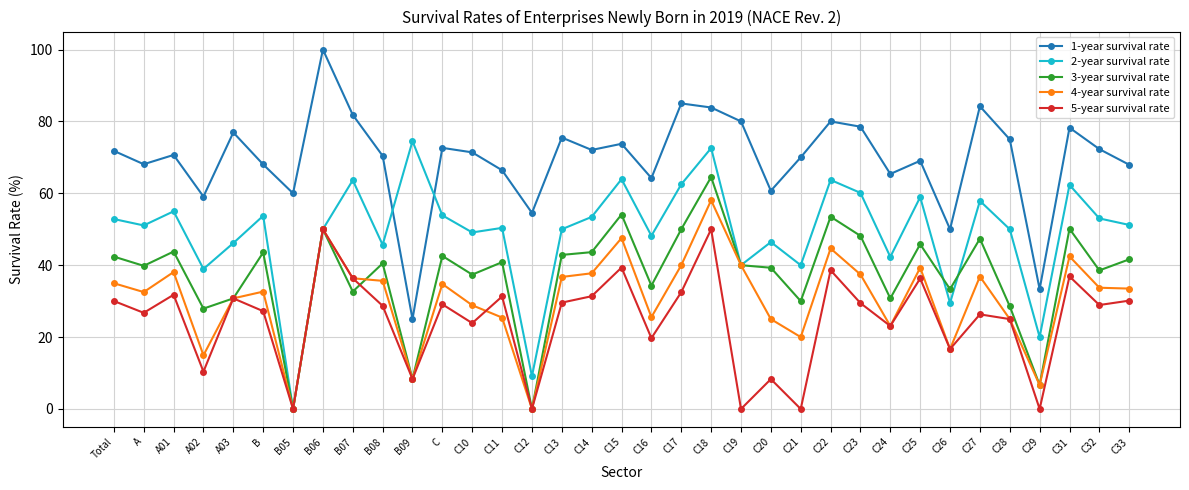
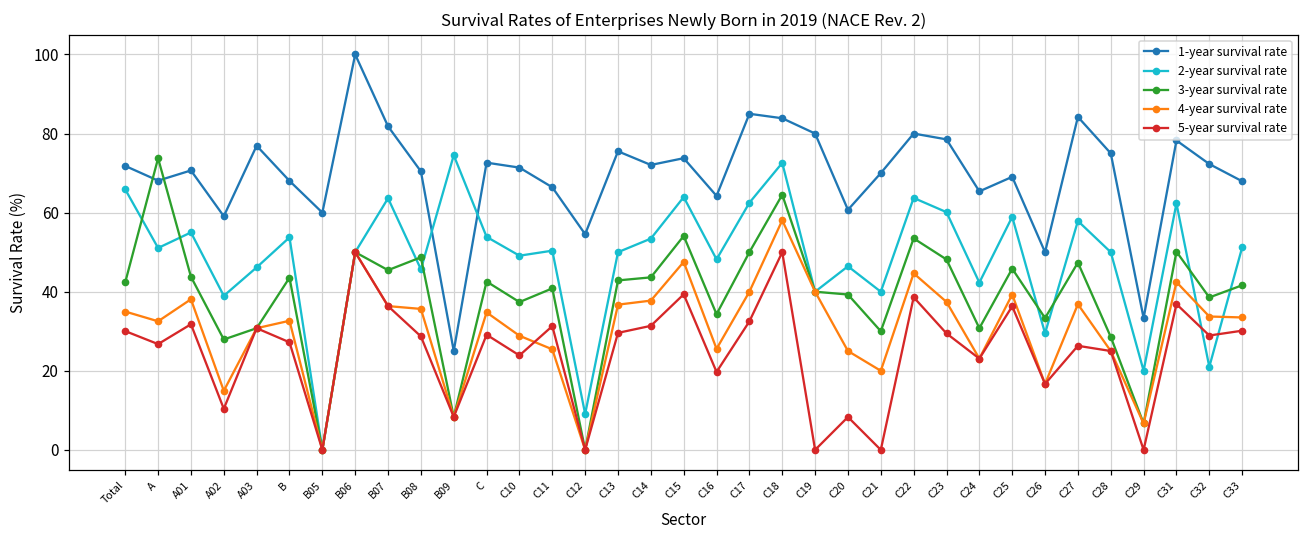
2-year survival rate, Total: 53 -> 66
3-year survival rate, A: 40 -> 74
3-year survival rate, B07: 33 -> 45
3-year survival rate, B08: 41 -> 49
2-year survival rate, C32: 53 -> 21
